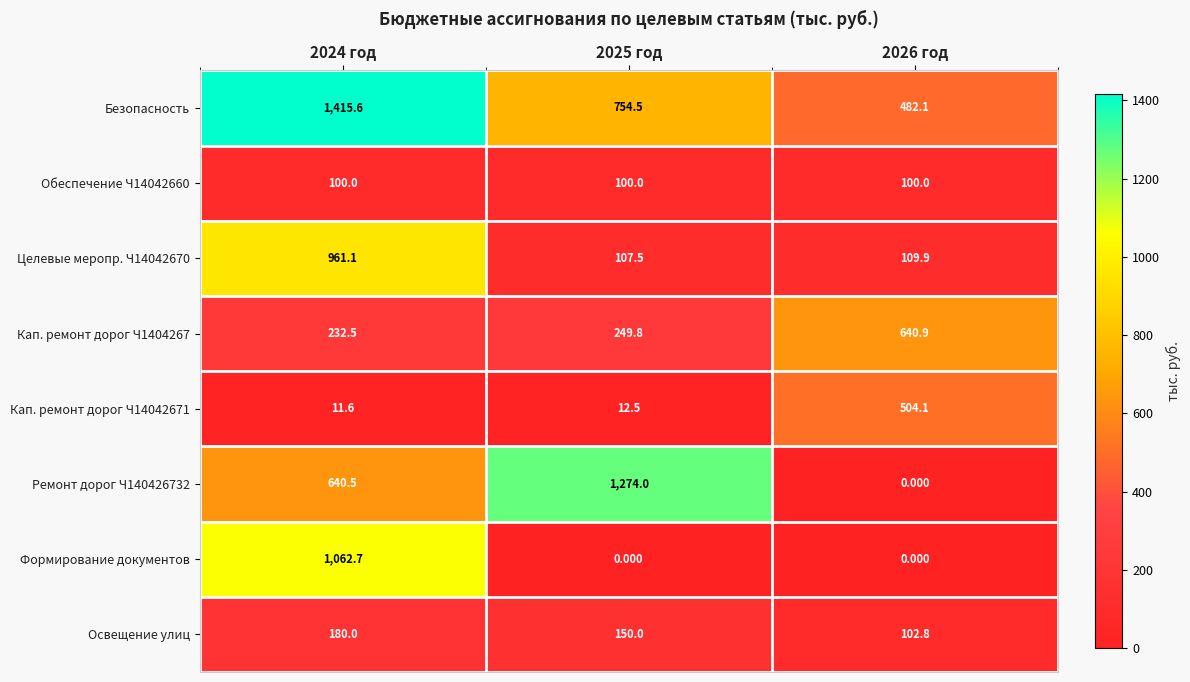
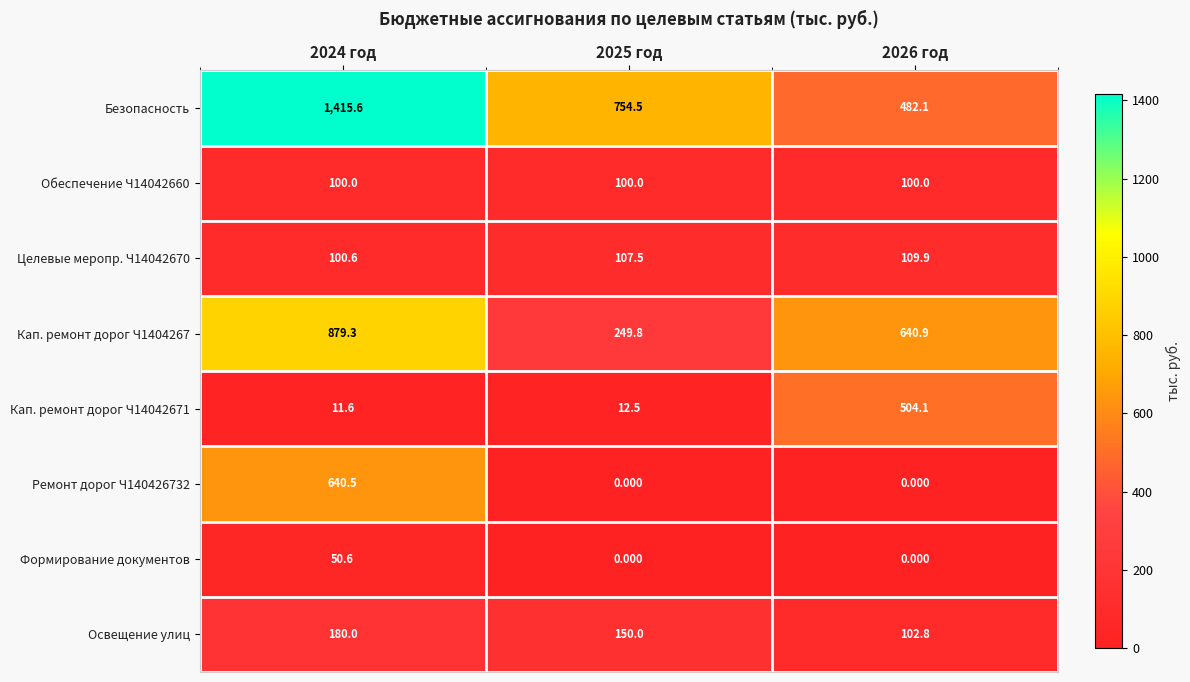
Целевые меропр. Ч14042670, 2024 год: 961.1 -> 100.6
Кап. ремонт дорог Ч1404267, 2024 год: 232.5 -> 879.3
Ремонт дорог Ч140426732, 2025 год: 1,274.0 -> 0.000
Формирование документов, 2024 год: 1,062.7 -> 50.6
